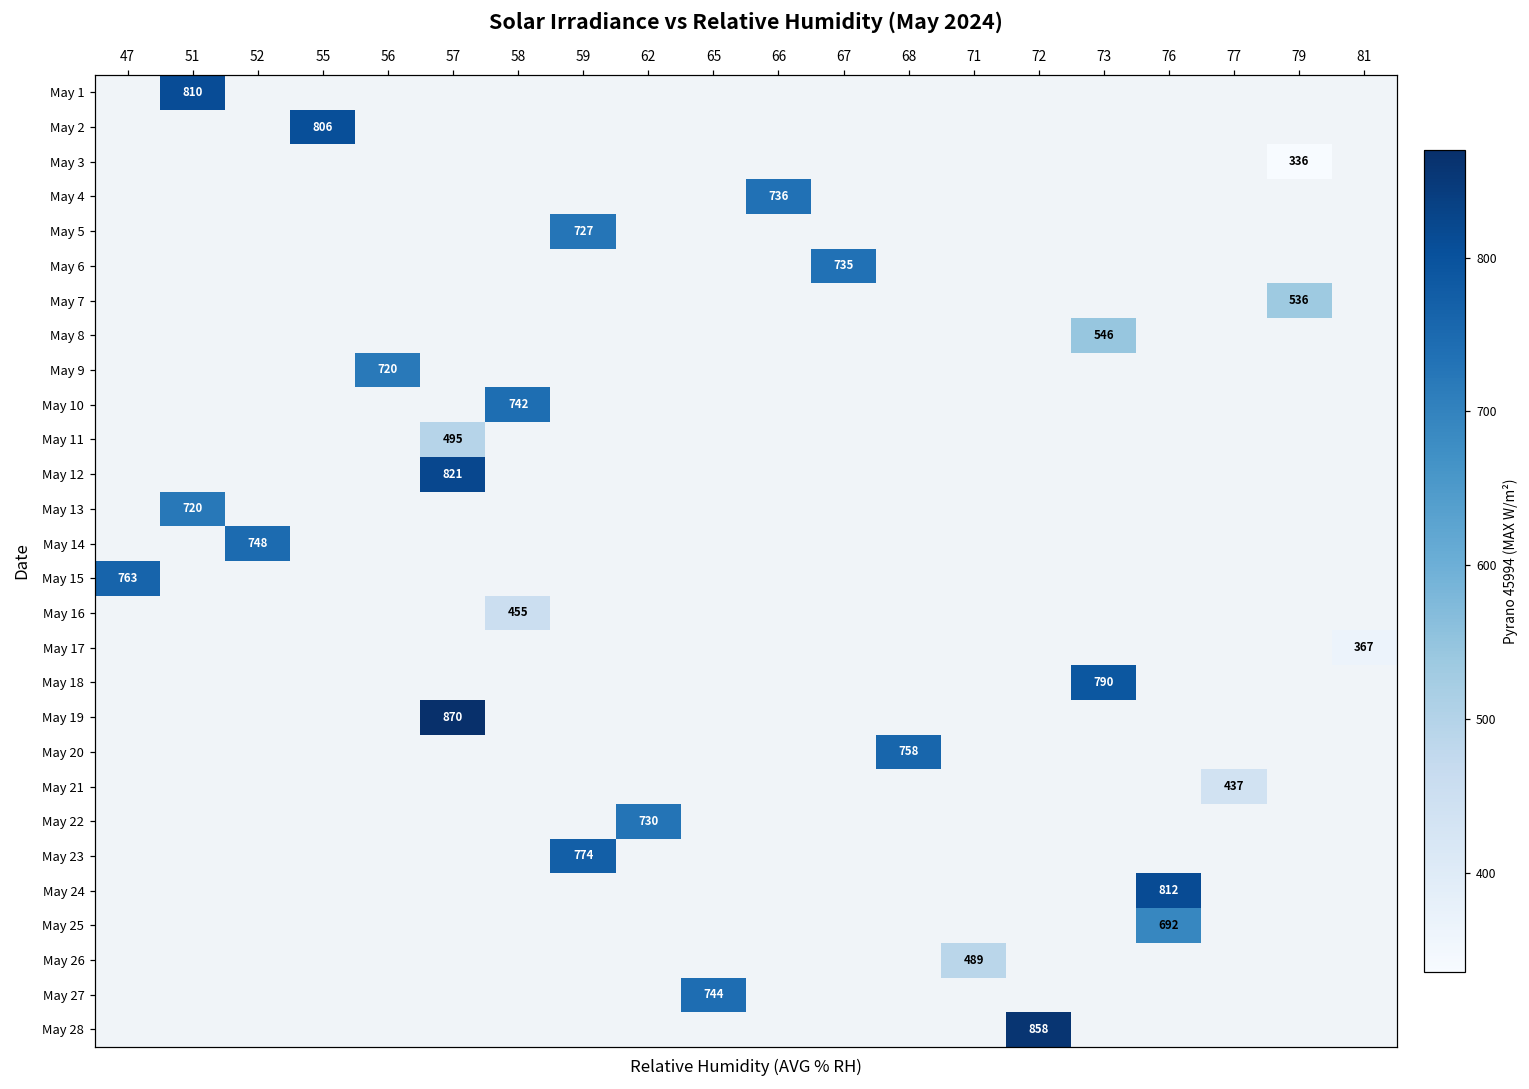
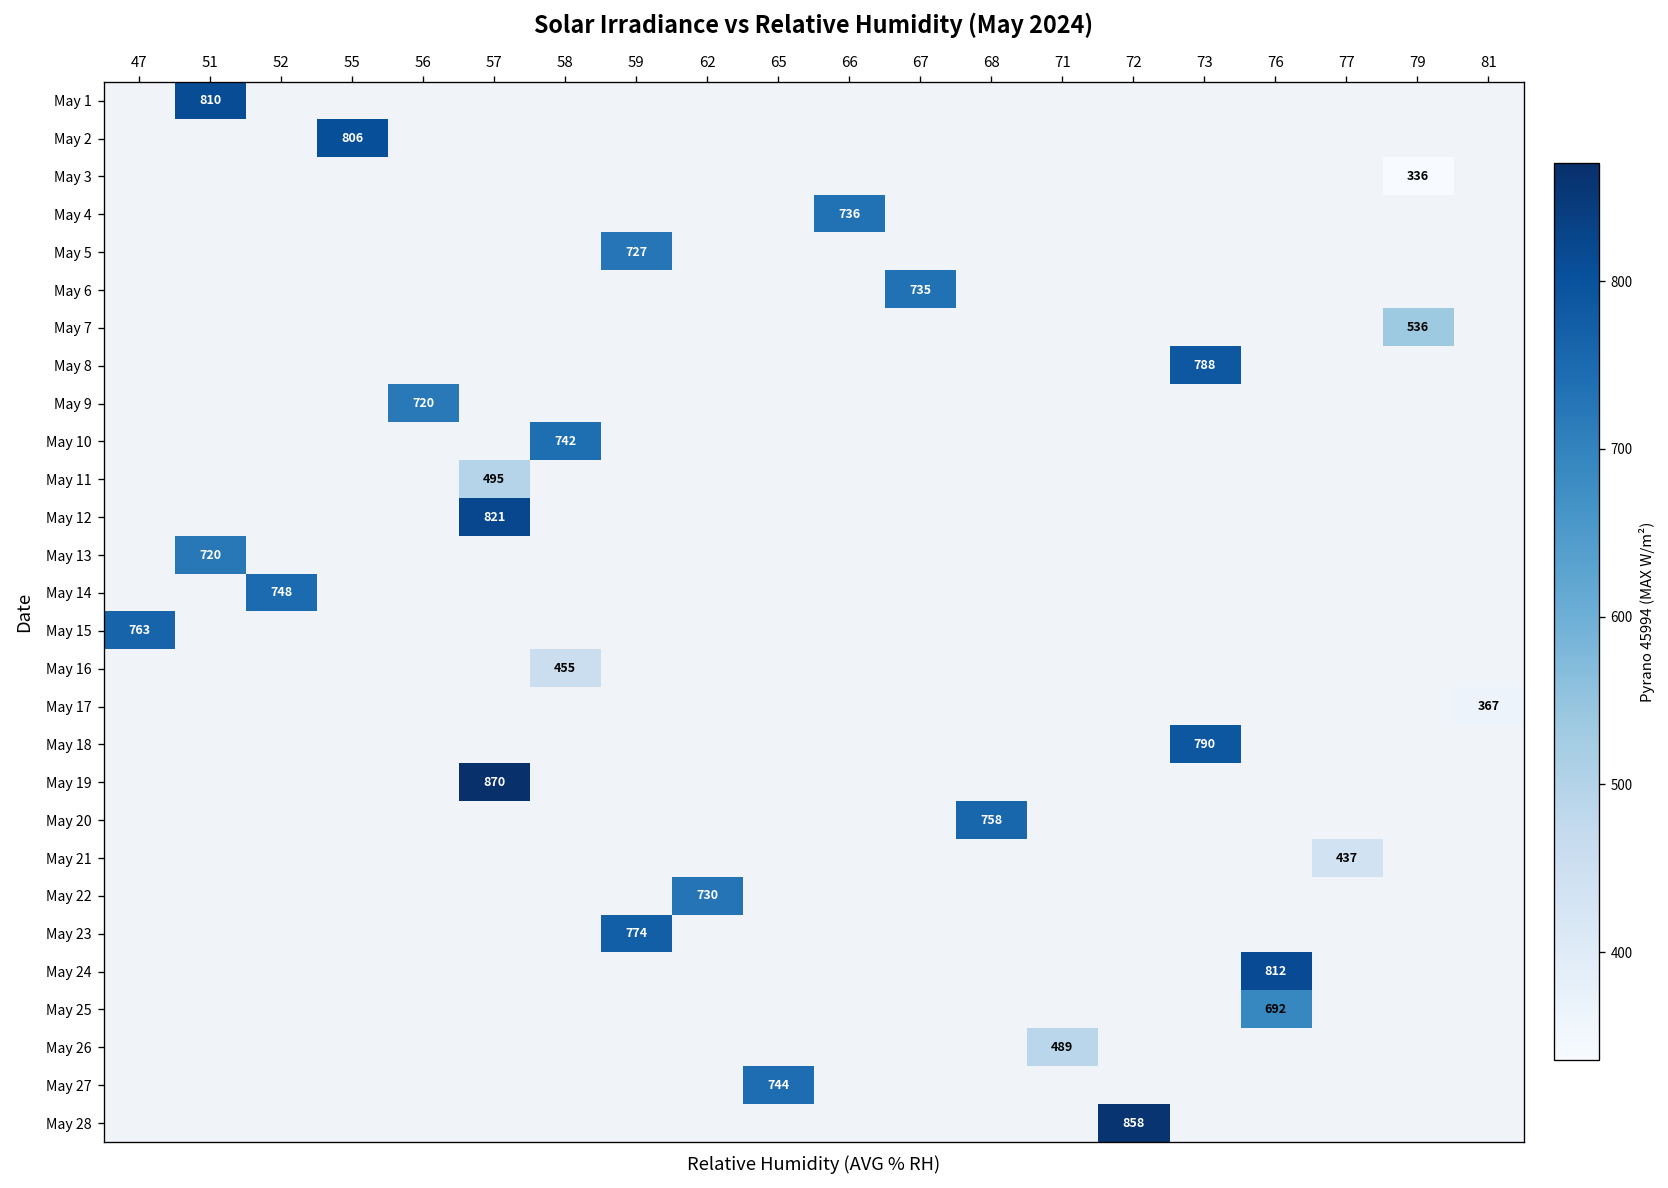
May 8, 73: 546 -> 788
